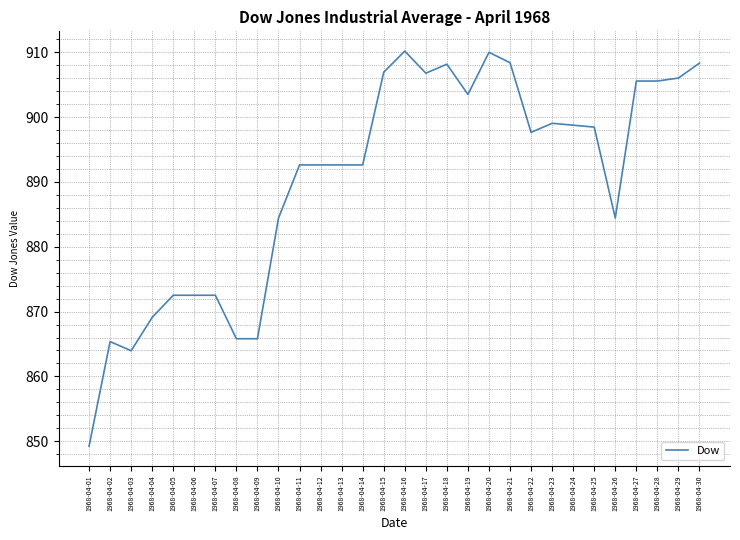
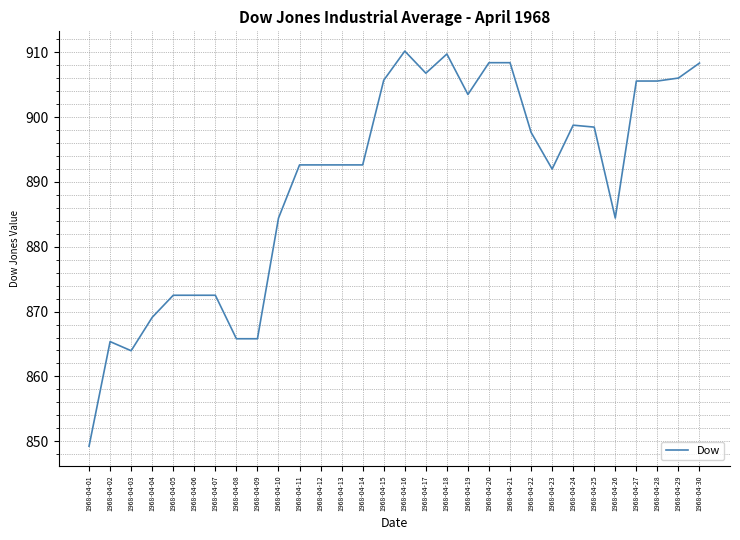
1968-04-15: 907 -> 906
1968-04-18: 908 -> 910
1968-04-20: 910 -> 908
1968-04-23: 899 -> 892
